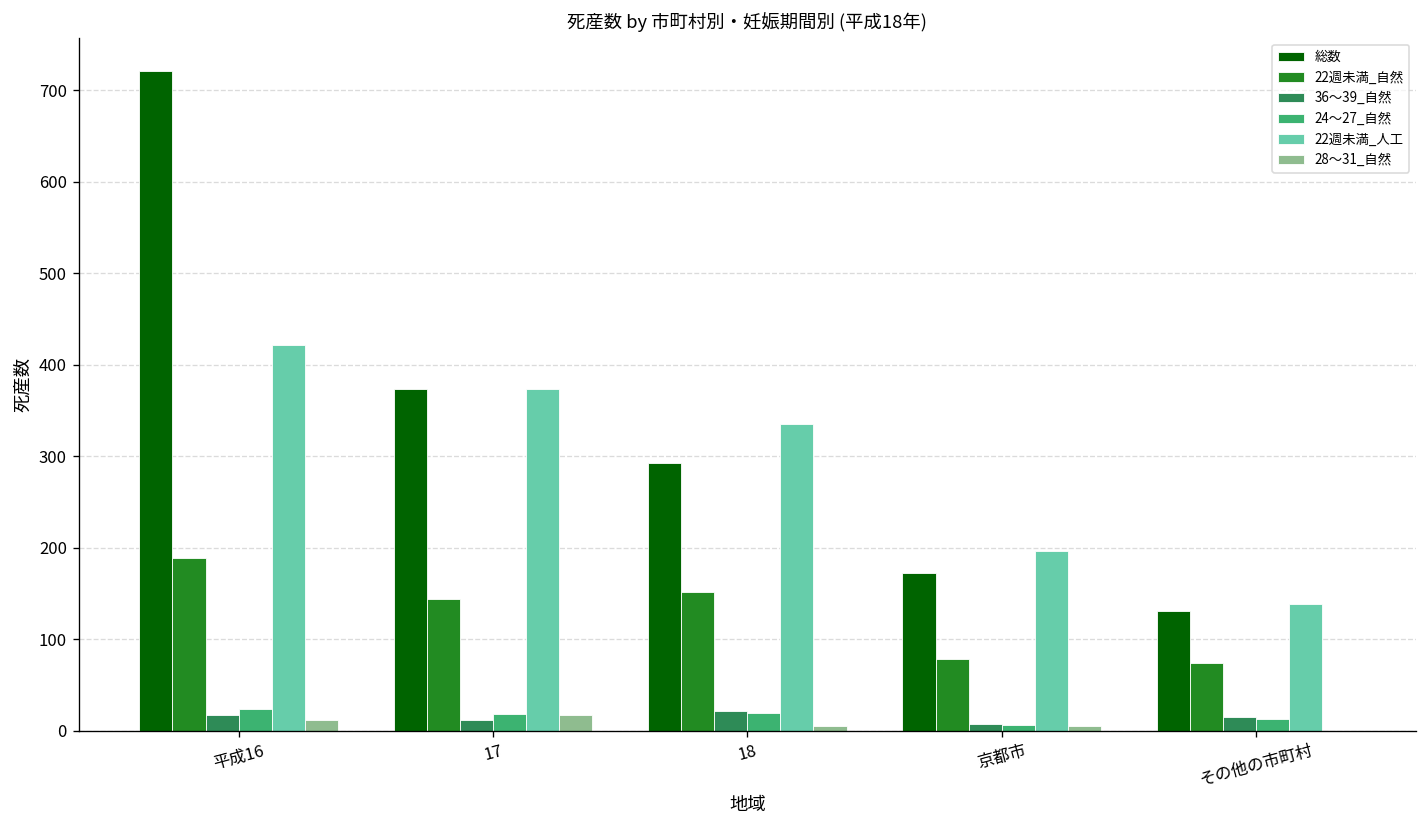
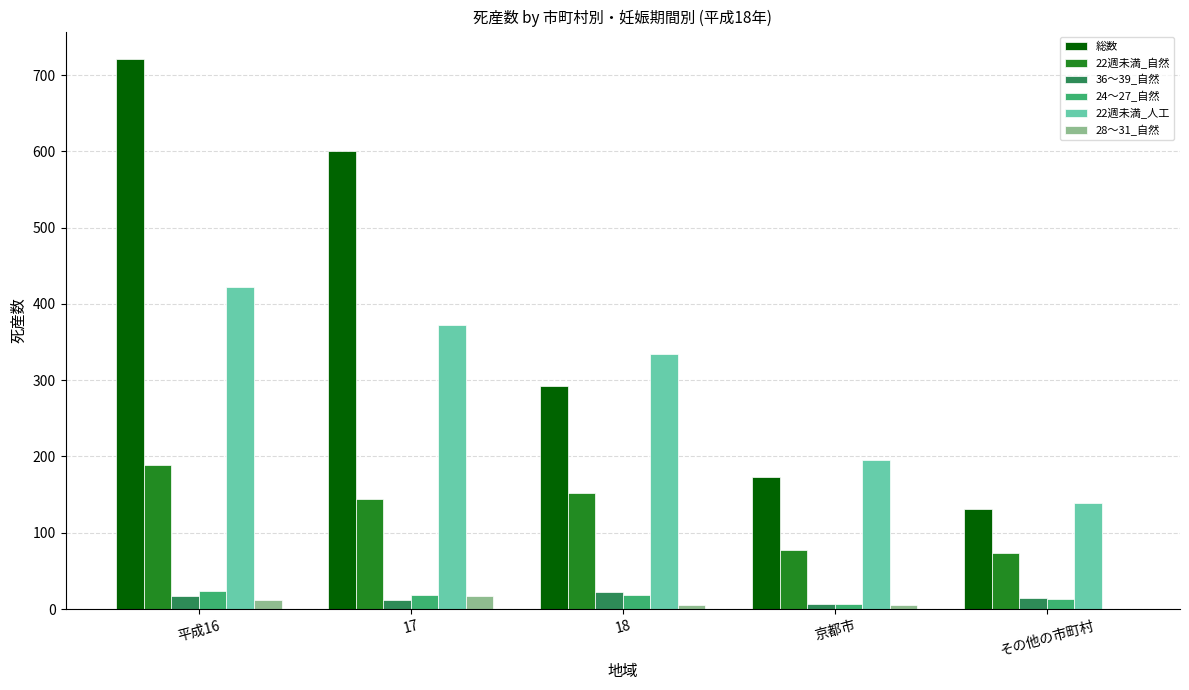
総数, 17: 370 -> 600
